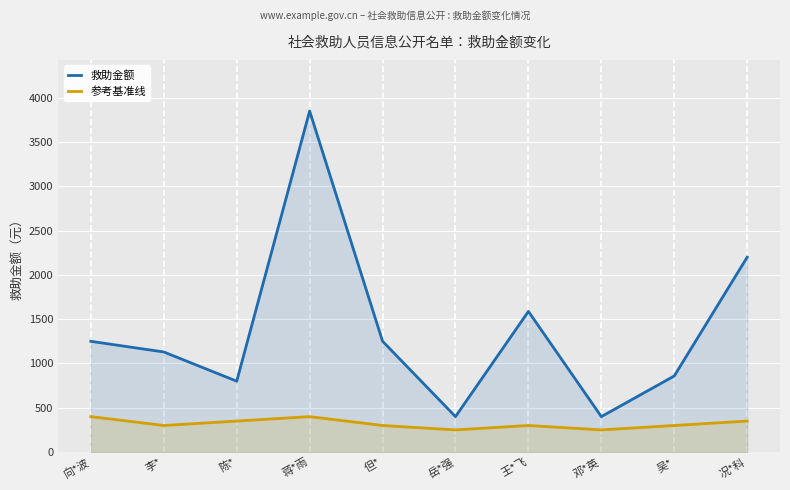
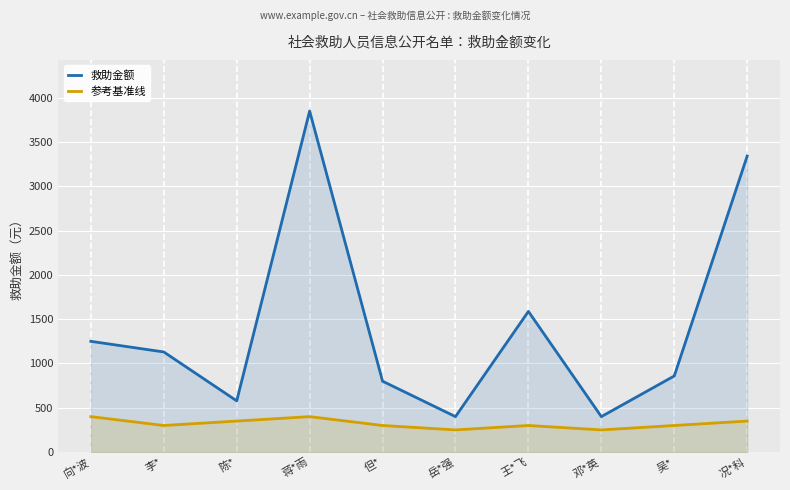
救助金额, 陈*: 800 -> 600
救助金额, 但*: 1300 -> 800
救助金额, 况*科: 2200 -> 3300
